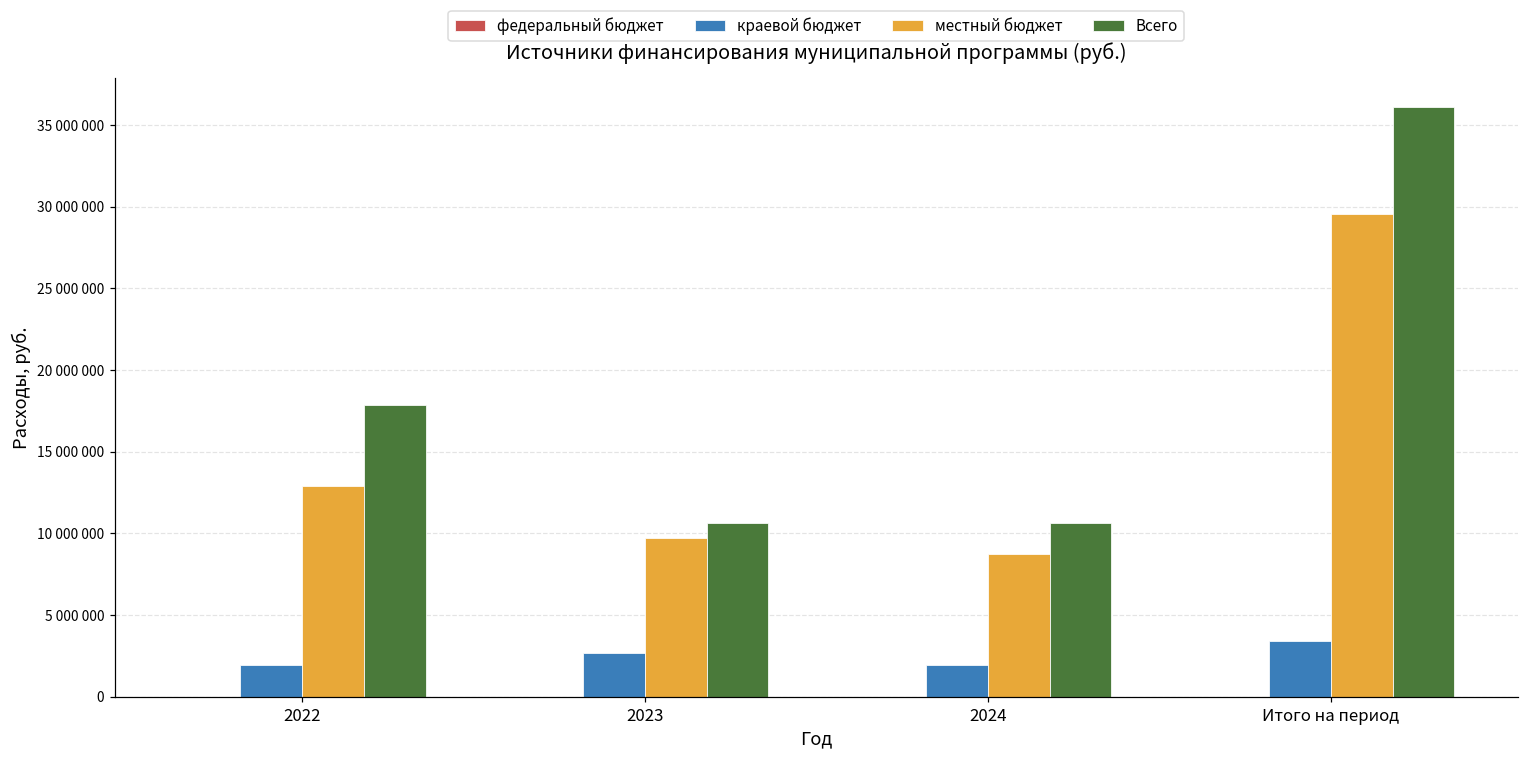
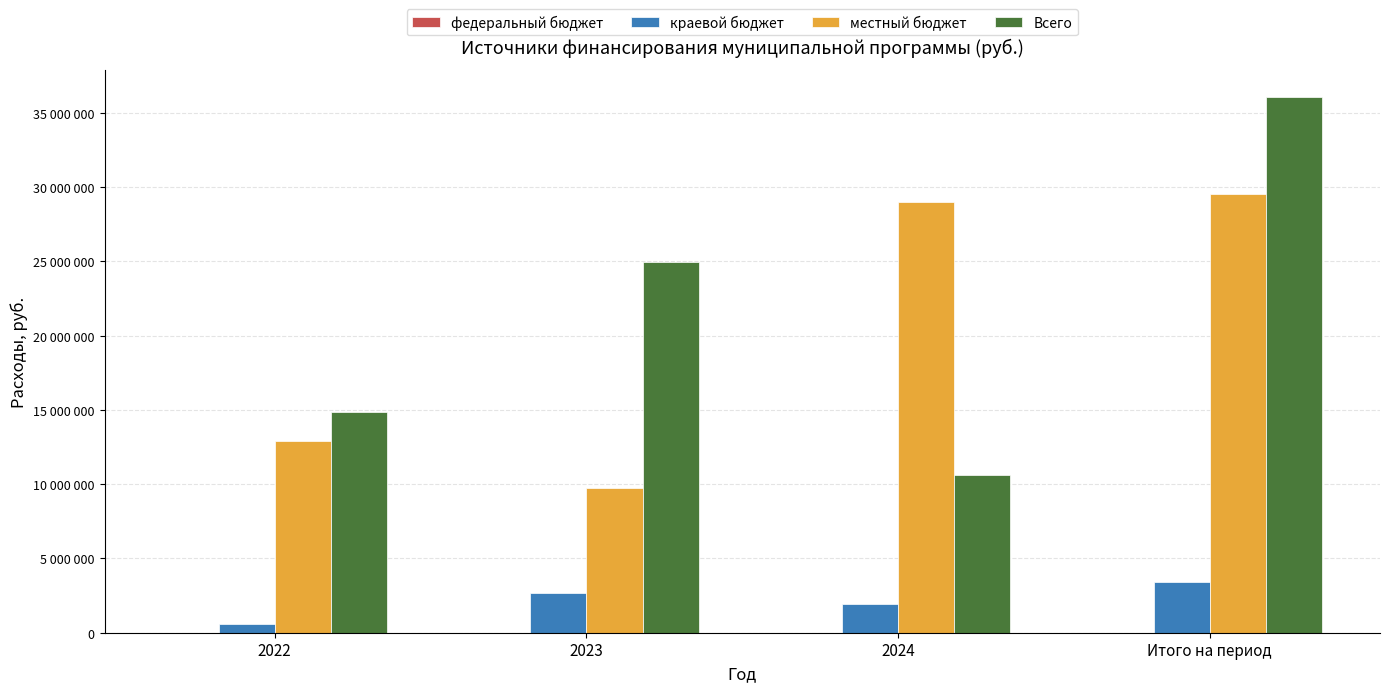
краевой бюджет, 2022: 1900000 -> 600000
Всего, 2022: 17900000 -> 14800000
Всего, 2023: 10600000 -> 25000000
местный бюджет, 2024: 8700000 -> 29000000
